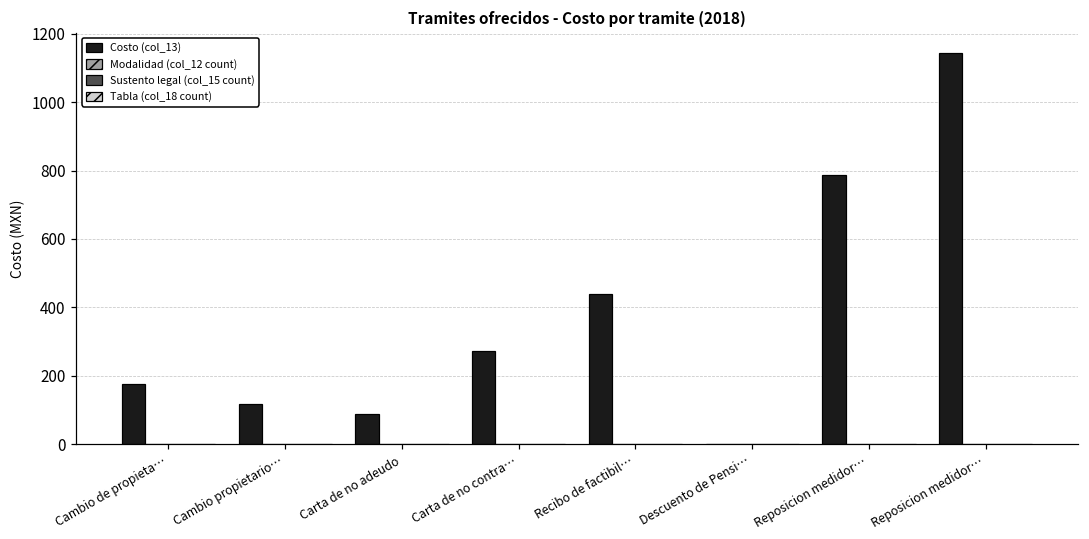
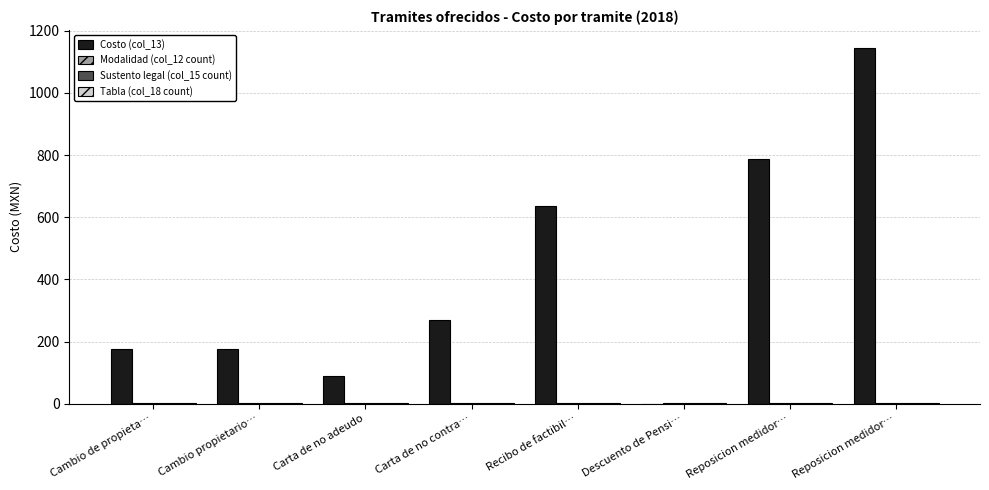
Costo (col_13), Cambio propietario…: 120 -> 180
Costo (col_13), Recibo de factibil…: 440 -> 640
